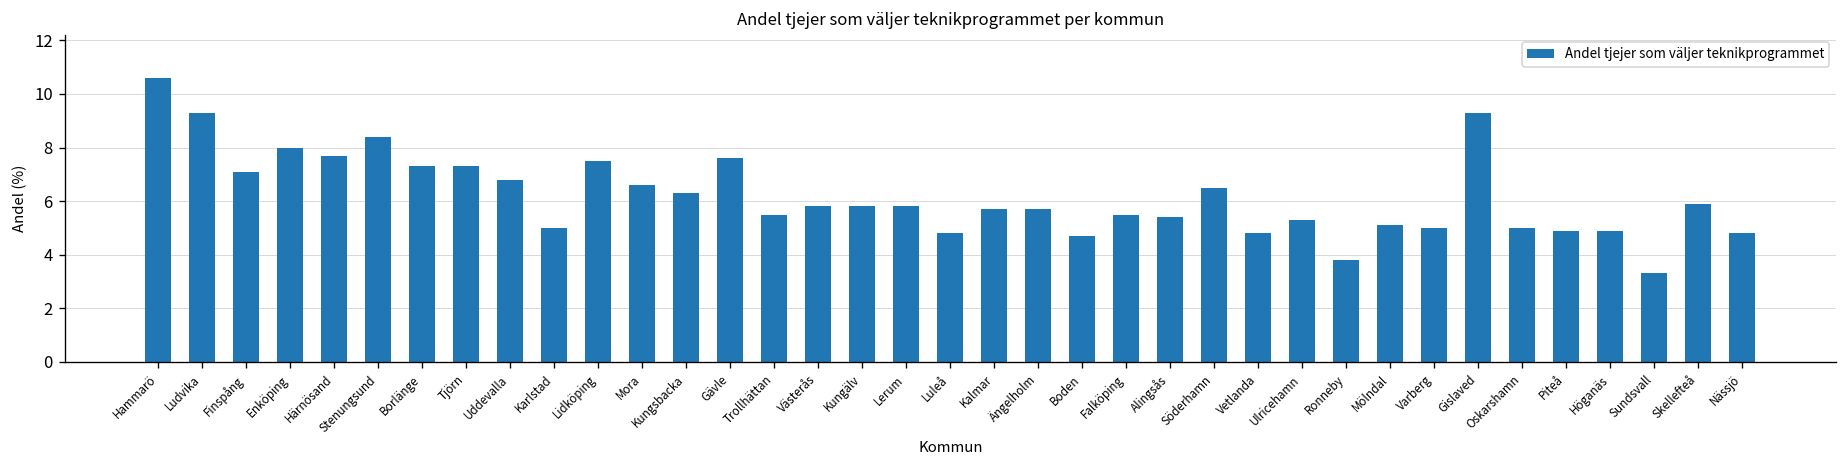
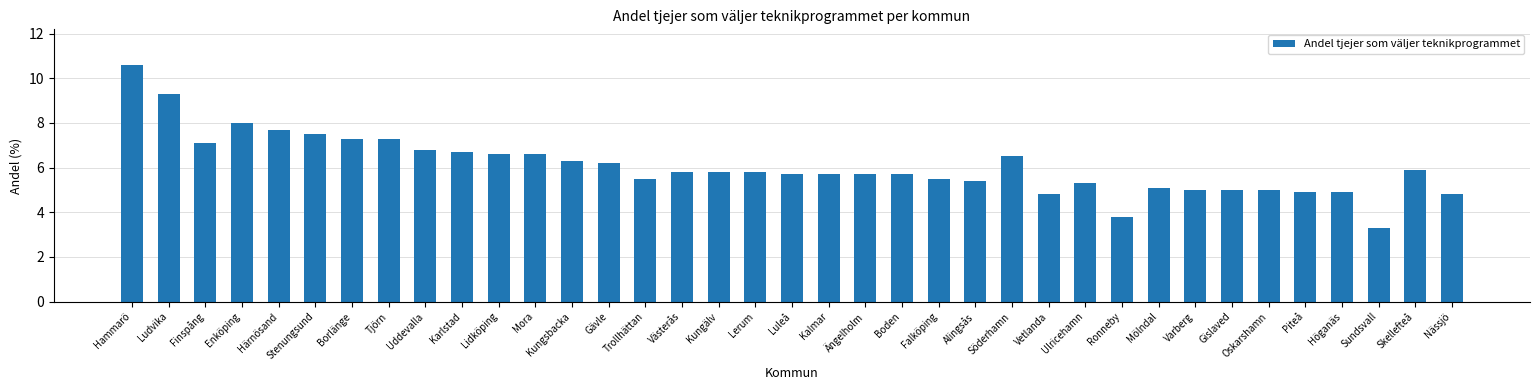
Stenungsund: 8.4 -> 7.5
Karlstad: 5.0 -> 6.7
Lidköping: 7.5 -> 6.6
Gävle: 7.6 -> 6.2
Luleå: 4.8 -> 5.7
Boden: 4.7 -> 5.7
Gislaved: 9.3 -> 5.0
